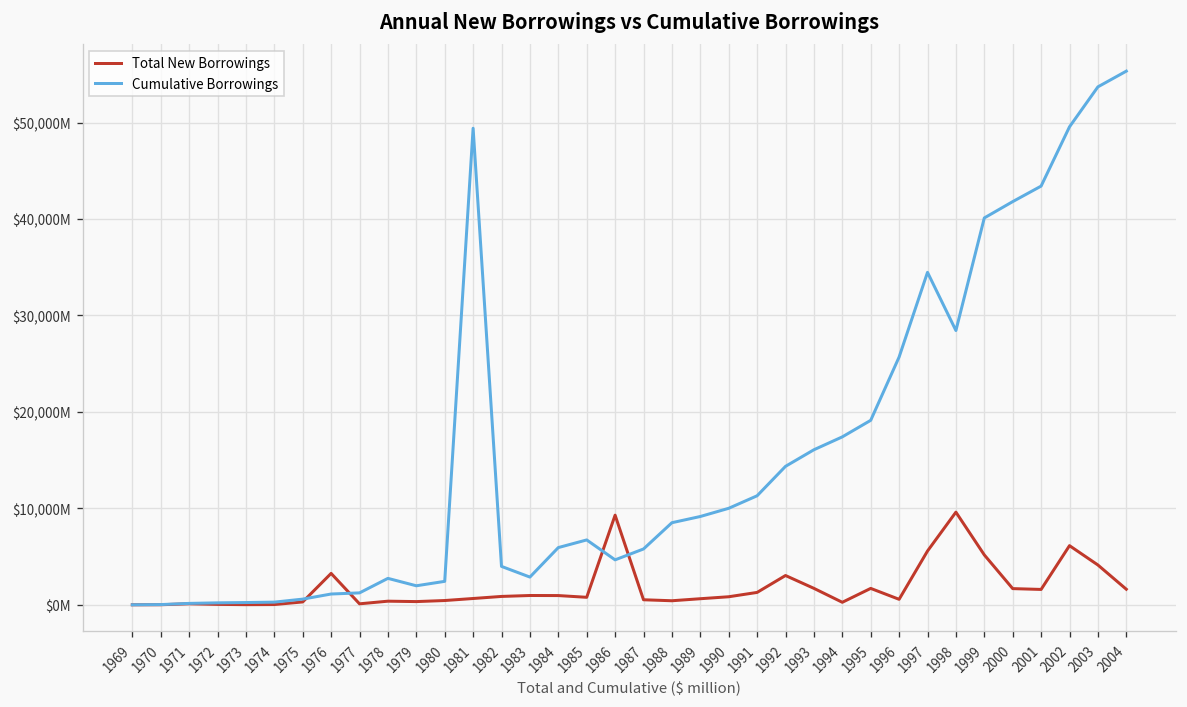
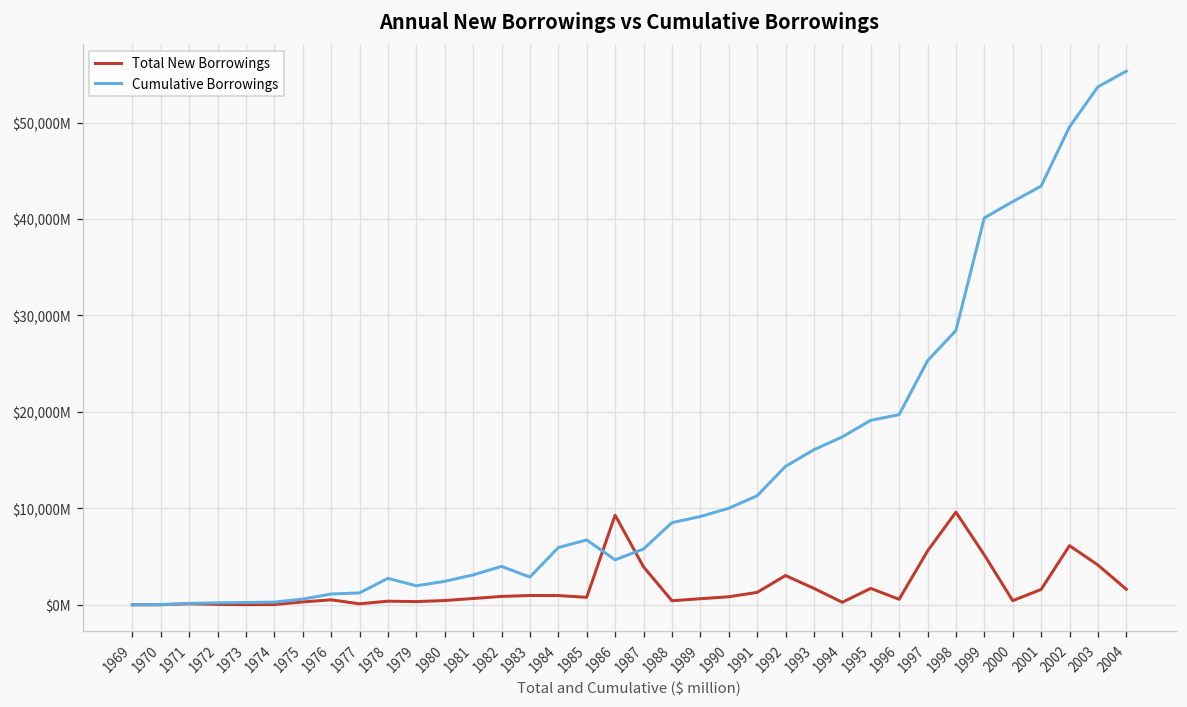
Total New Borrowings, 1976: $3,000,000,000 -> $1,000,000,000
Cumulative Borrowings, 1981: $49,000,000,000 -> $3,000,000,000
Total New Borrowings, 1987: $1,000,000,000 -> $4,000,000,000
Cumulative Borrowings, 1996: $26,000,000,000 -> $20,000,000,000
Cumulative Borrowings, 1997: $34,000,000,000 -> $25,000,000,000
Total New Borrowings, 2000: $2,000,000,000 -> $0
